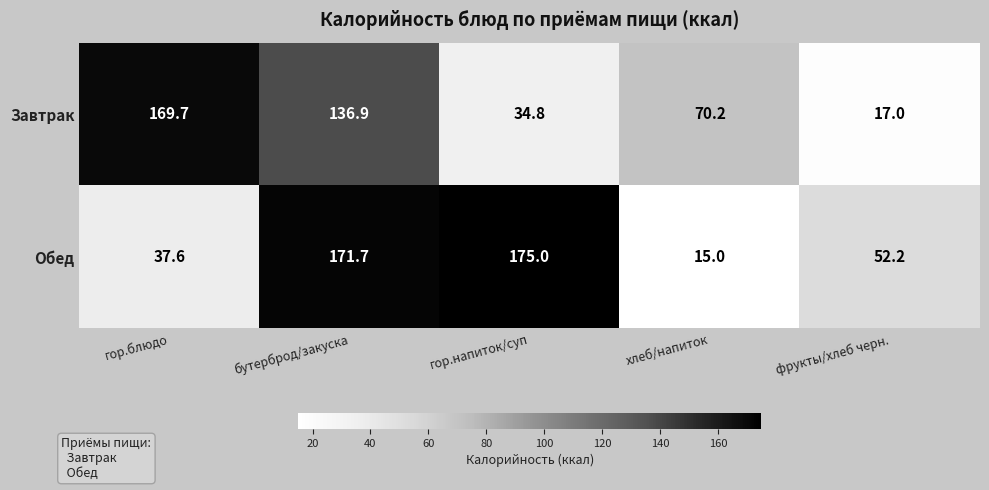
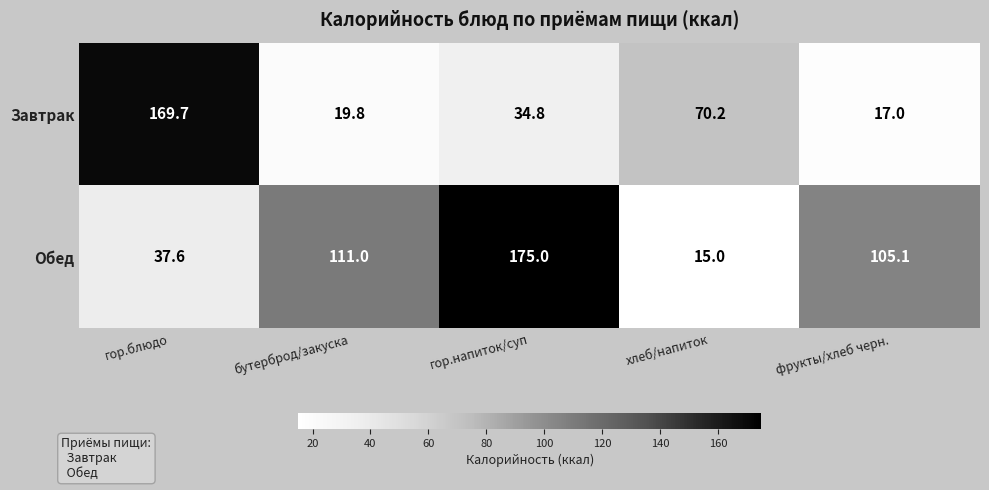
Завтрак, бутерброд/закуска: 136.9 -> 19.8
Обед, бутерброд/закуска: 171.7 -> 111.0
Обед, фрукты/хлеб черн.: 52.2 -> 105.1
